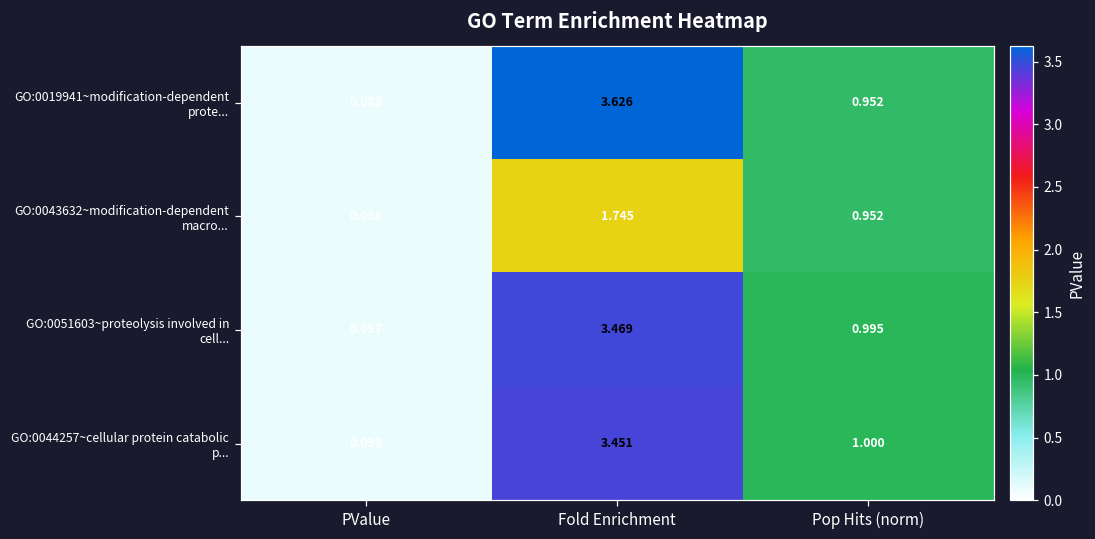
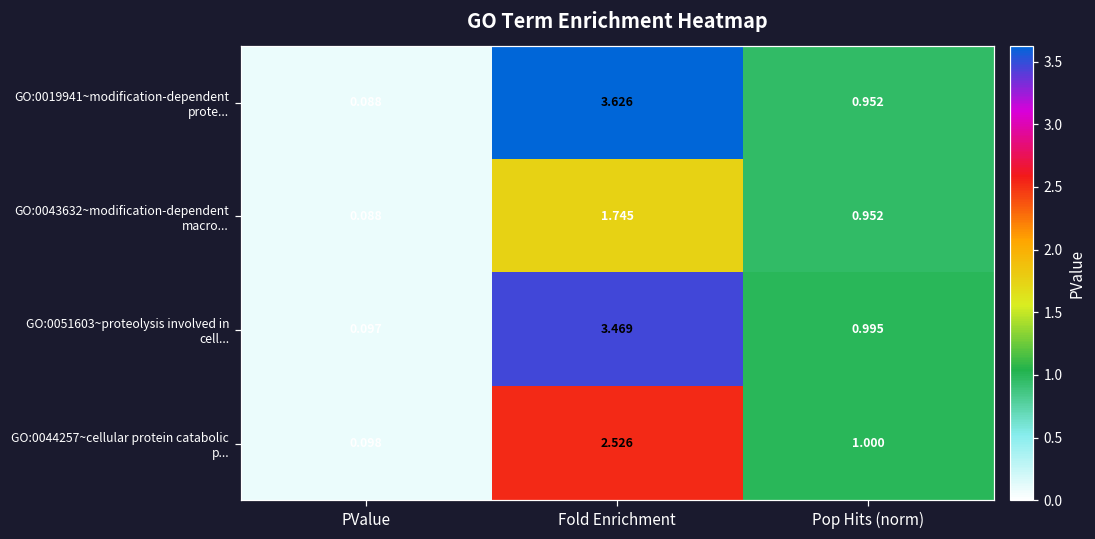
GO:0044257~cellular protein catabolic p..., Fold Enrichment: 3.451 -> 2.526
